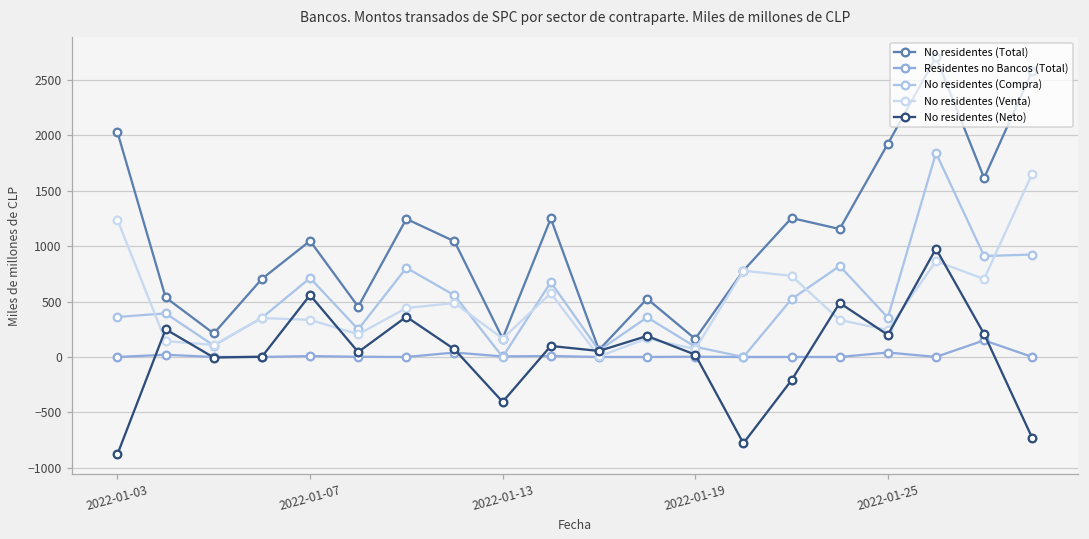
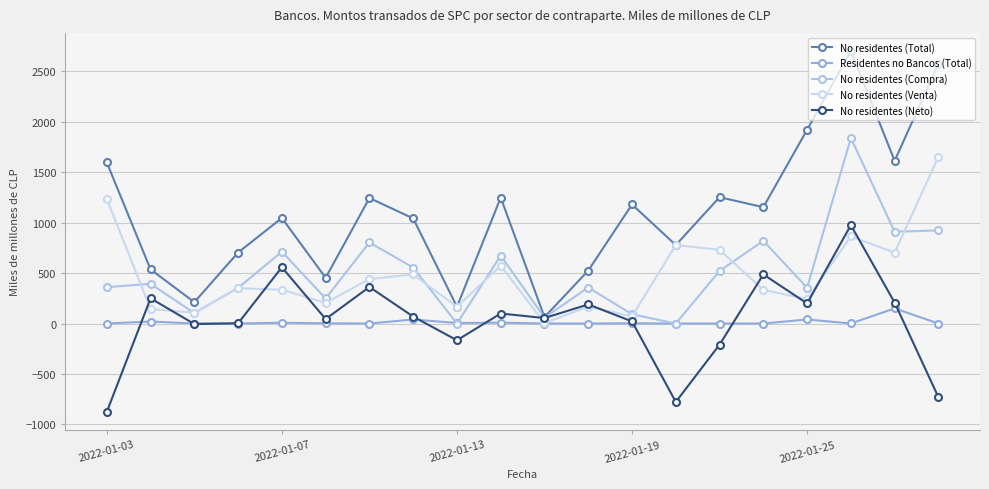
No residentes (Total), 2022-01-03: 2030 -> 1600
No residentes (Neto), 2022-01-13: -400 -> -170
No residentes (Total), 2022-01-19: 160 -> 1180
